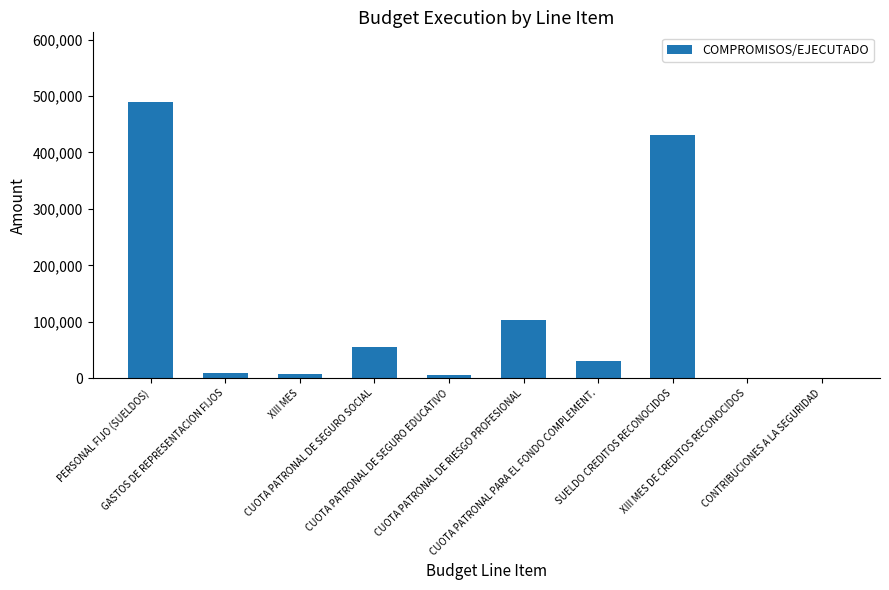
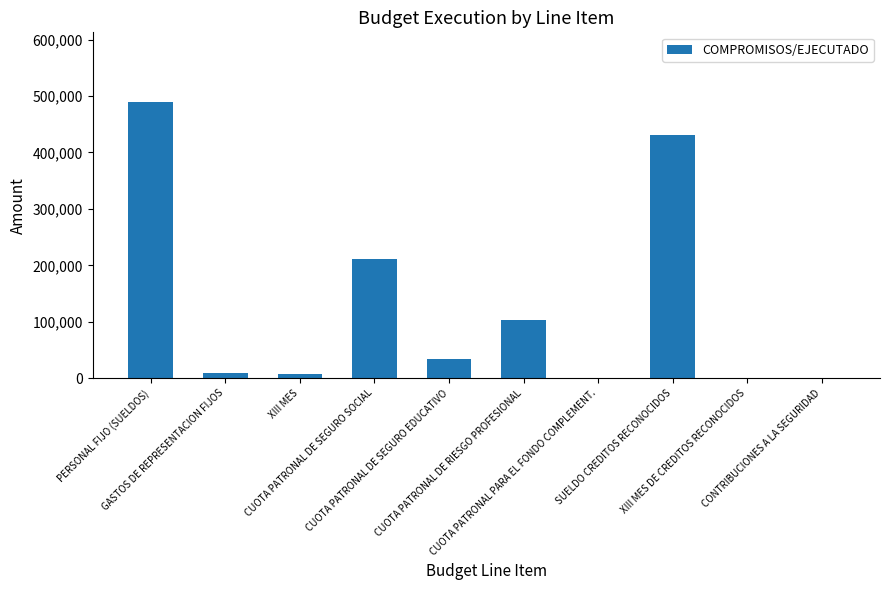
CUOTA PATRONAL DE SEGURO SOCIAL: 60,000 -> 210,000
CUOTA PATRONAL DE SEGURO EDUCATIVO: 10,000 -> 30,000
CUOTA PATRONAL PARA EL FONDO COMPLEMENT.: 30,000 -> 0
